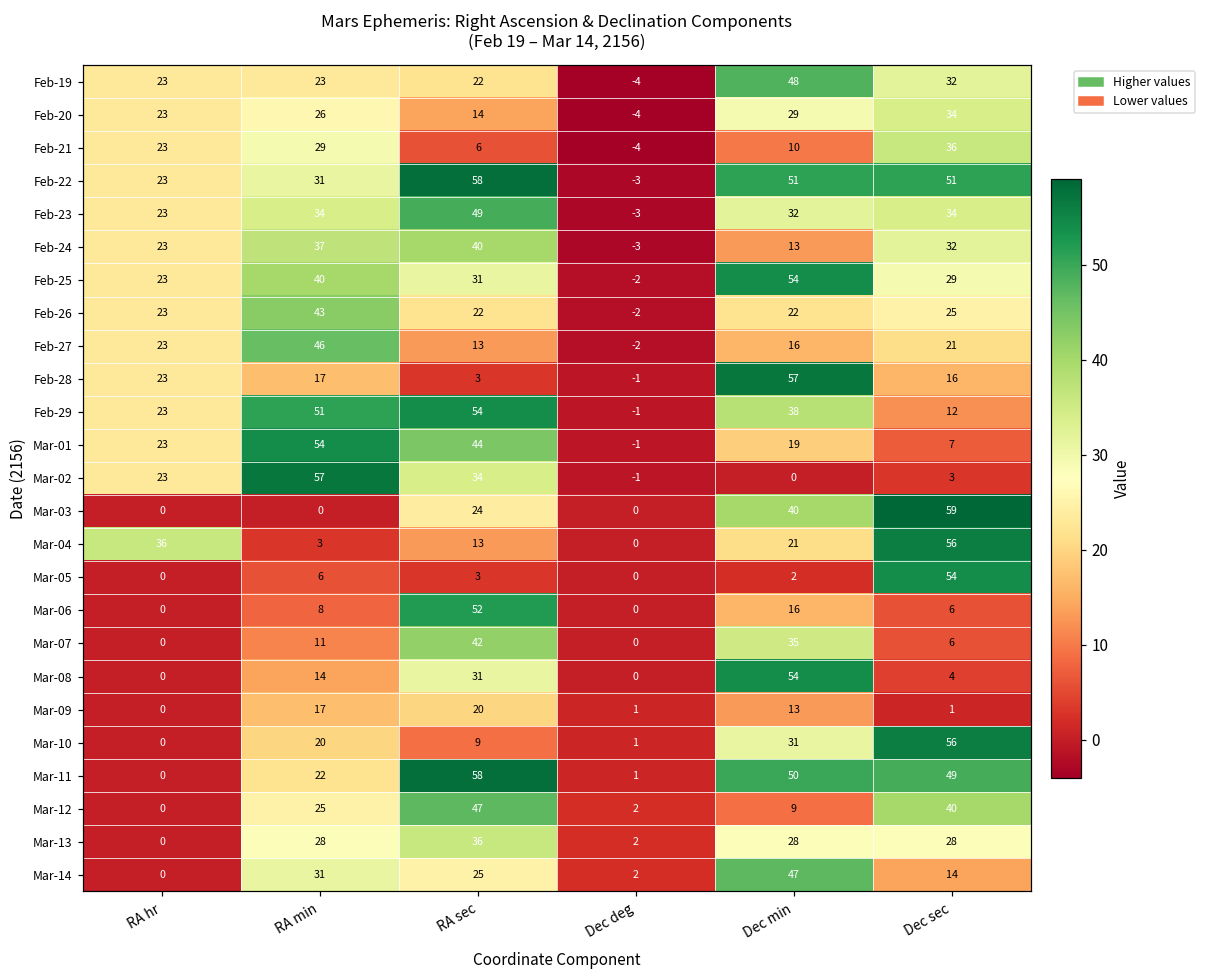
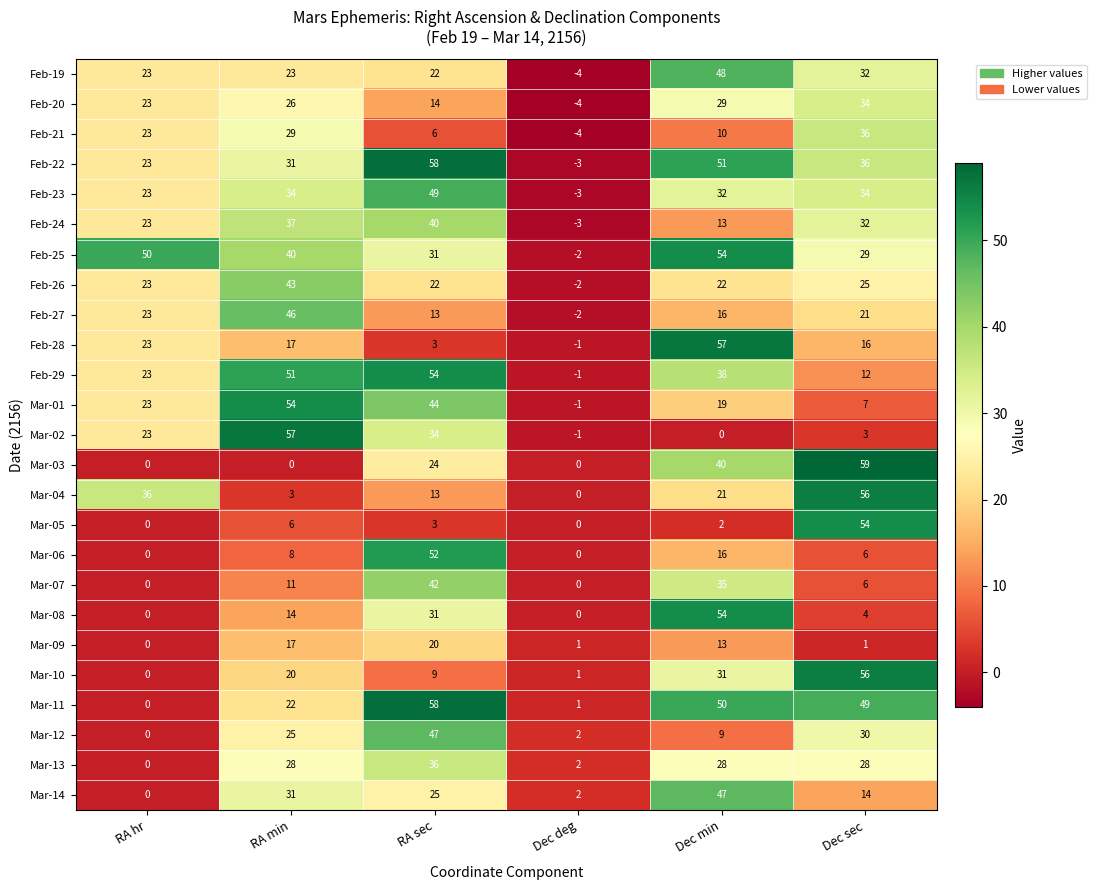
Feb-22, Dec sec: 51 -> 36
Feb-25, RA hr: 23 -> 50
Mar-12, Dec sec: 40 -> 30
